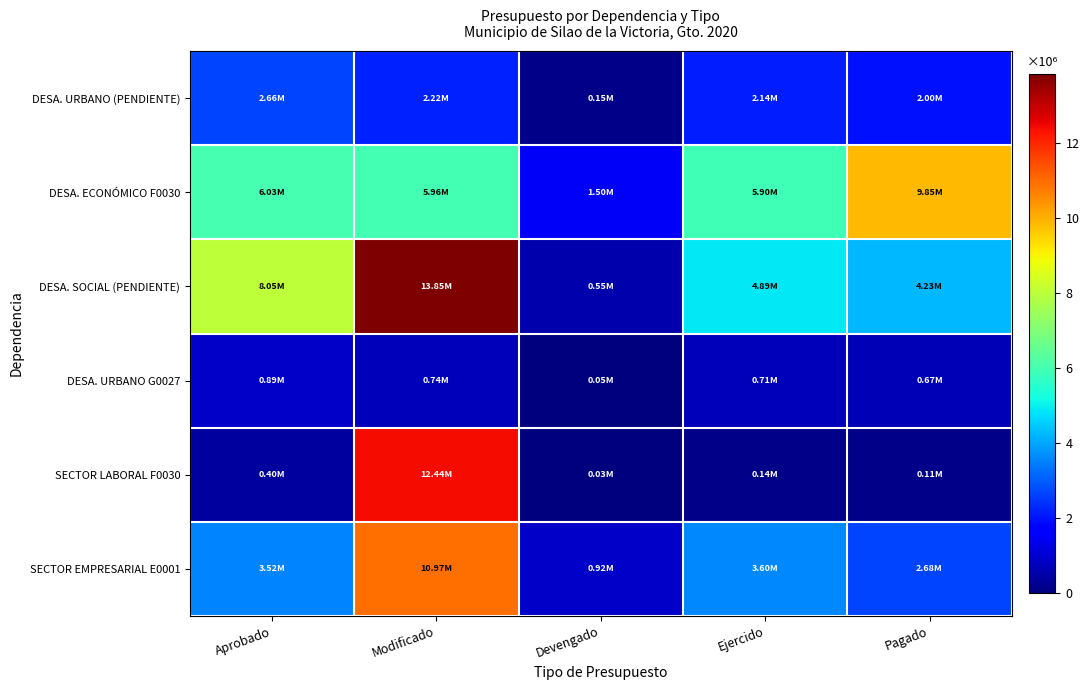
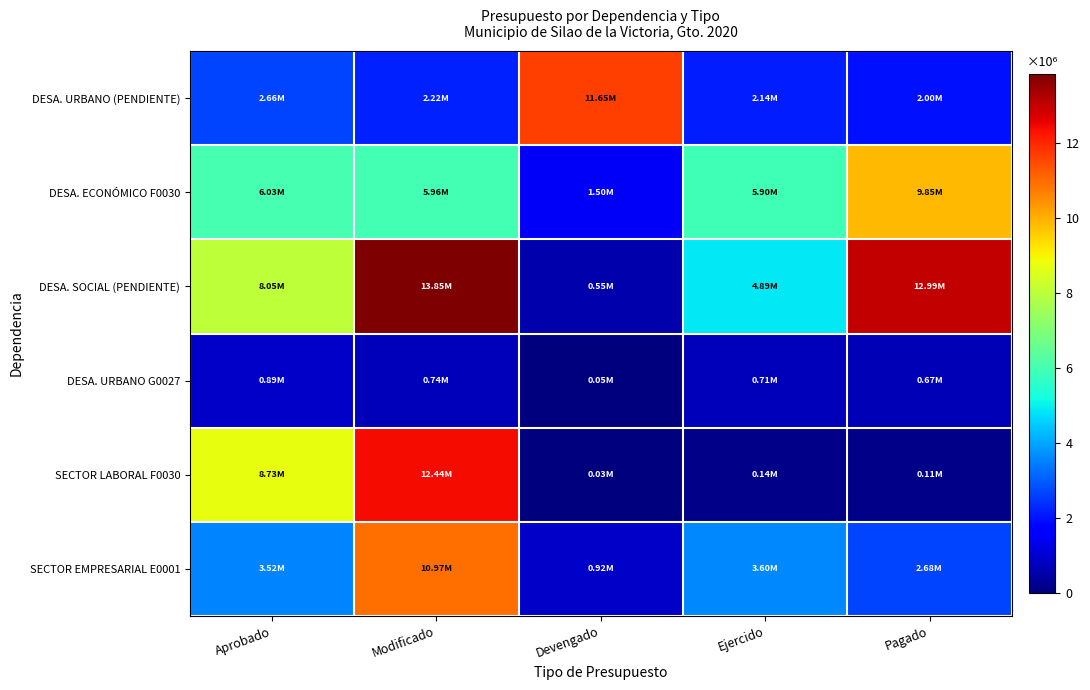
DESA. URBANO (PENDIENTE), Devengado: 0.15M -> 11.65M
DESA. SOCIAL (PENDIENTE), Pagado: 4.23M -> 12.99M
SECTOR LABORAL F0030, Aprobado: 0.40M -> 8.73M
